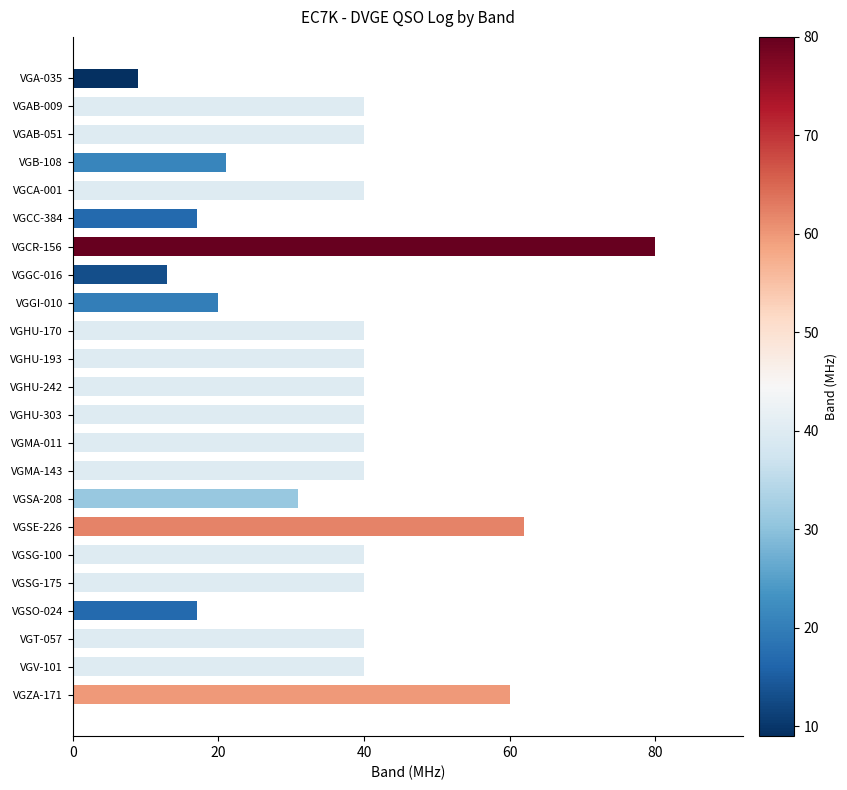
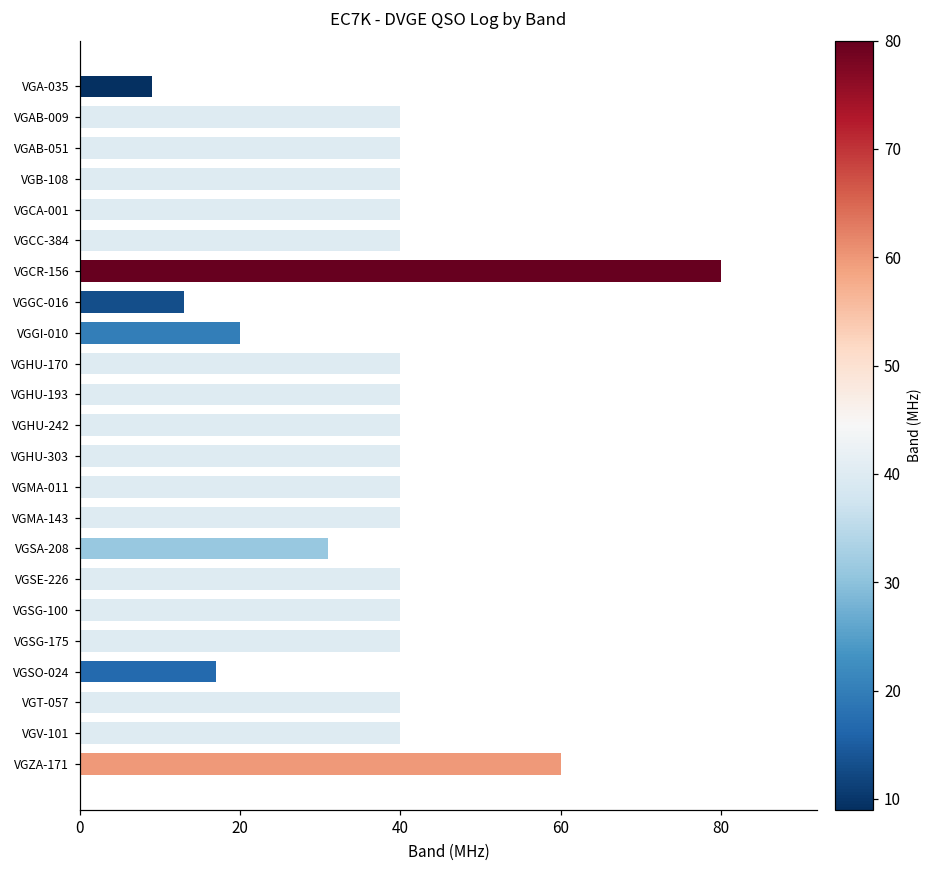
VGB-108: 21 -> 40
VGCC-384: 17 -> 40
VGSE-226: 62 -> 40
